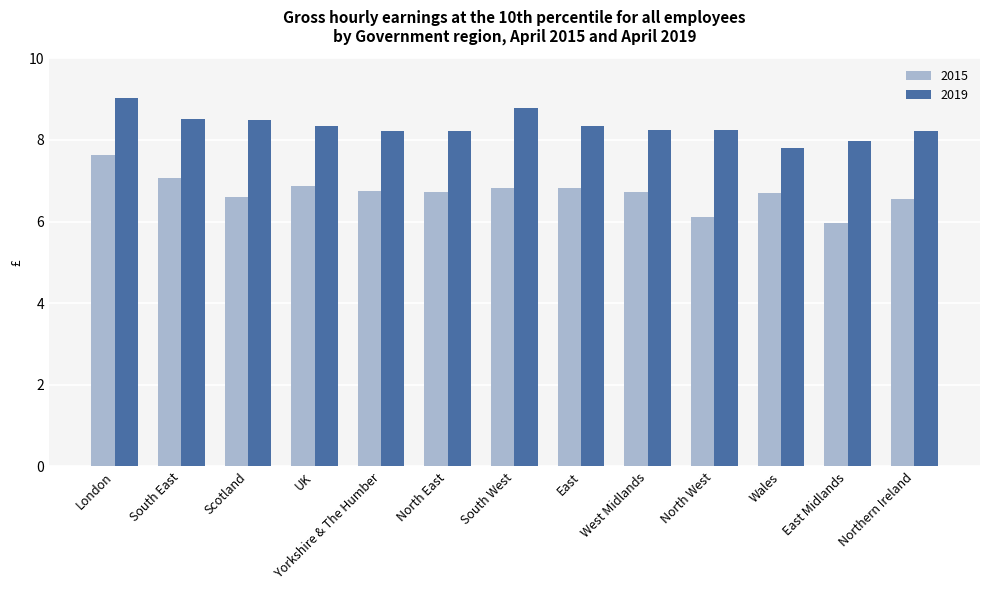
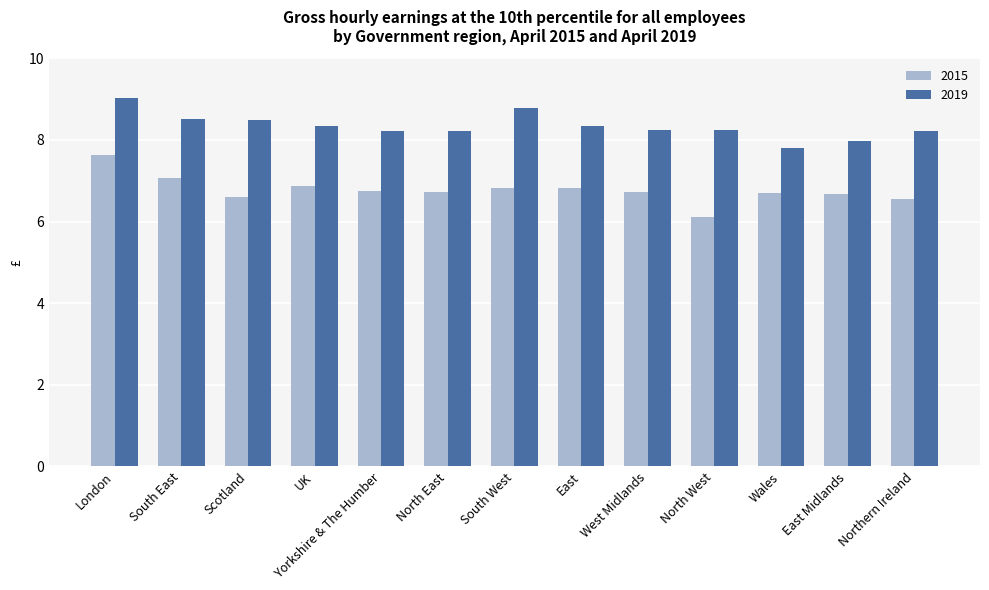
2015, East Midlands: 6.0 -> 6.7
